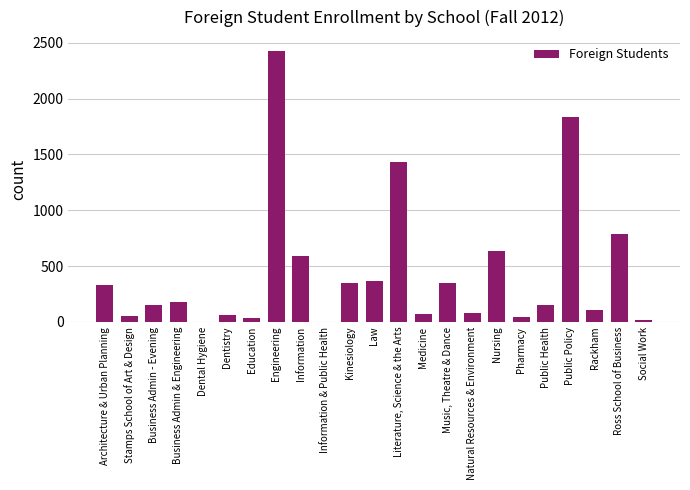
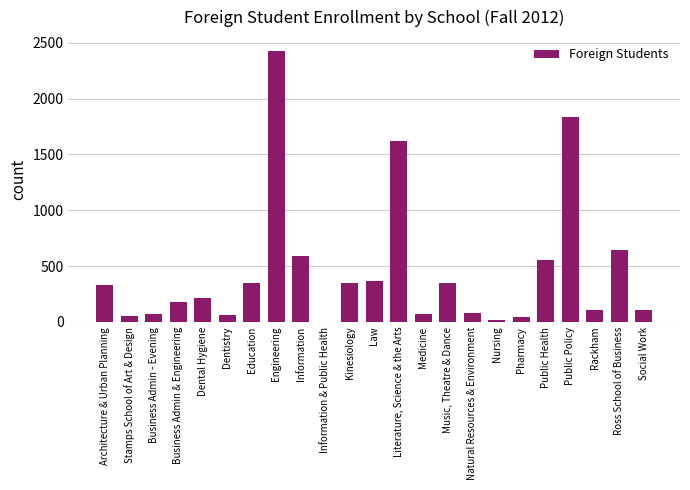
Business Admin - Evening: 150 -> 70
Dental Hygiene: 0 -> 220
Education: 40 -> 350
Literature, Science & the Arts: 1430 -> 1620
Nursing: 640 -> 20
Public Health: 150 -> 550
Ross School of Business: 790 -> 640
Social Work: 10 -> 110
